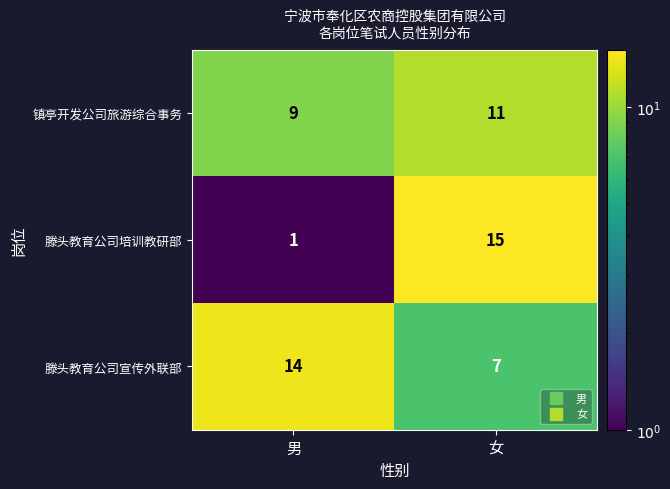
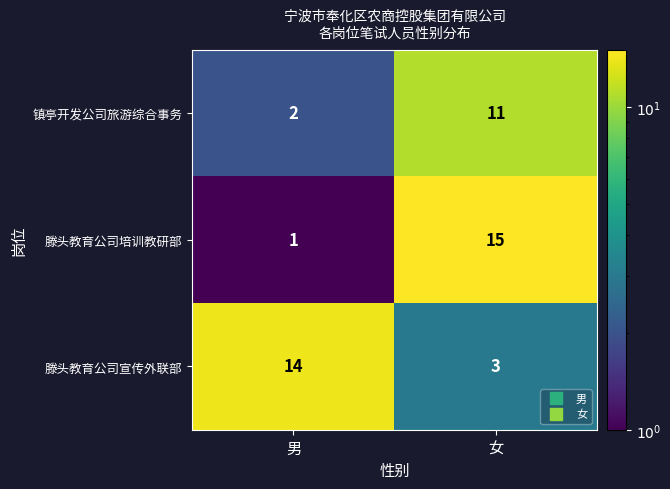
镇亭开发公司旅游综合事务, 男: 9 -> 2
滕头教育公司宣传外联部, 女: 7 -> 3
